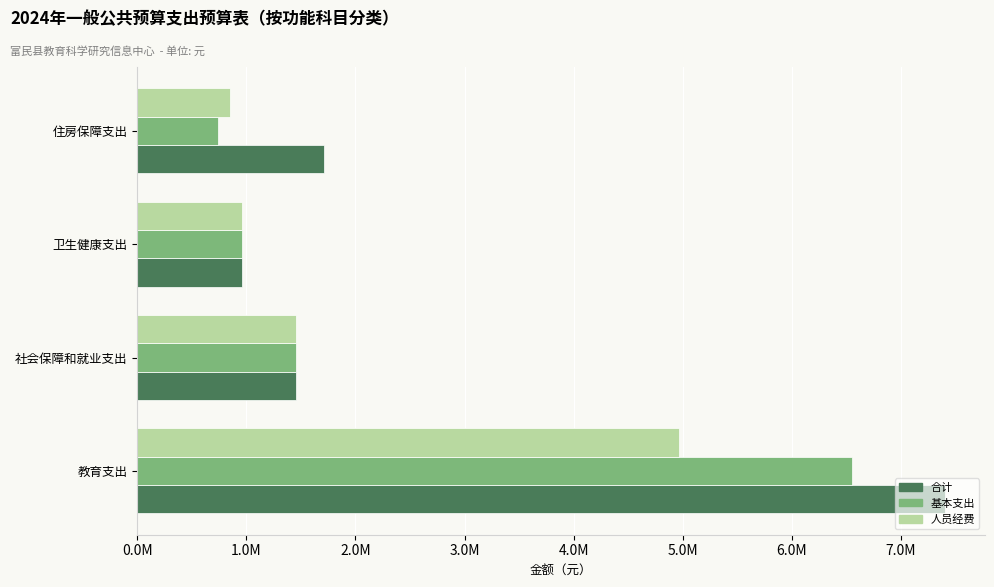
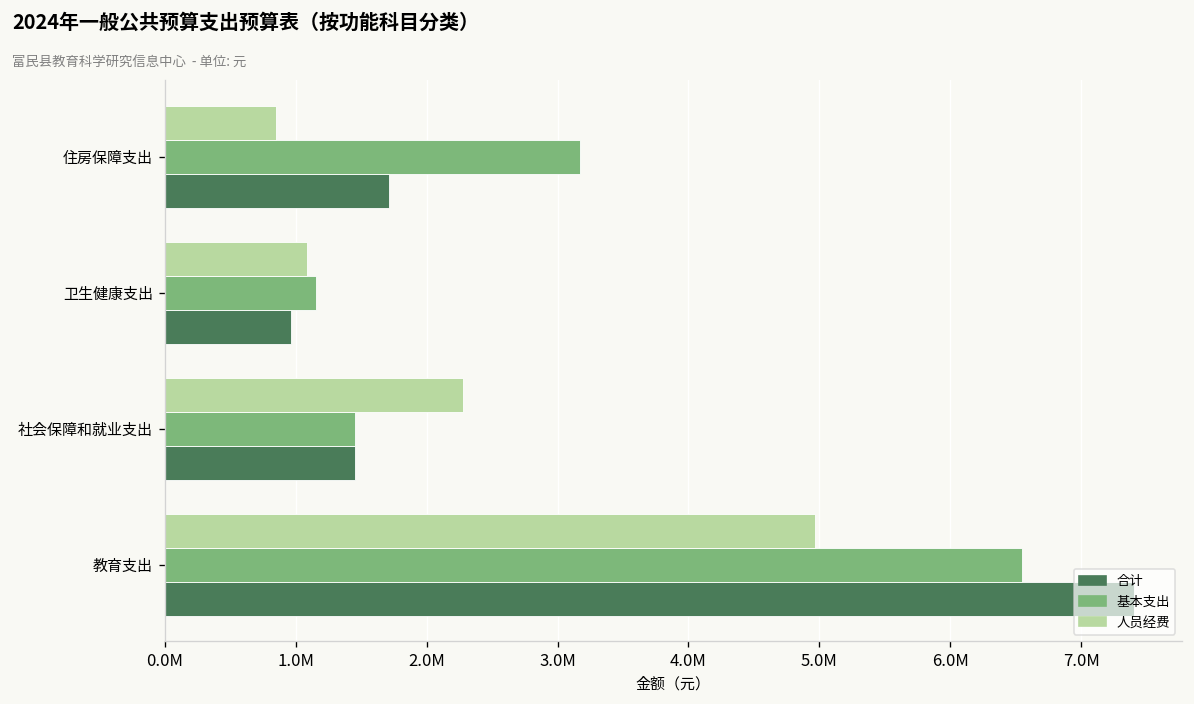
基本支出, 住房保障支出: 740000 -> 3170000
人员经费, 卫生健康支出: 960000 -> 1090000
基本支出, 卫生健康支出: 960000 -> 1150000
人员经费, 社会保障和就业支出: 1450000 -> 2280000
